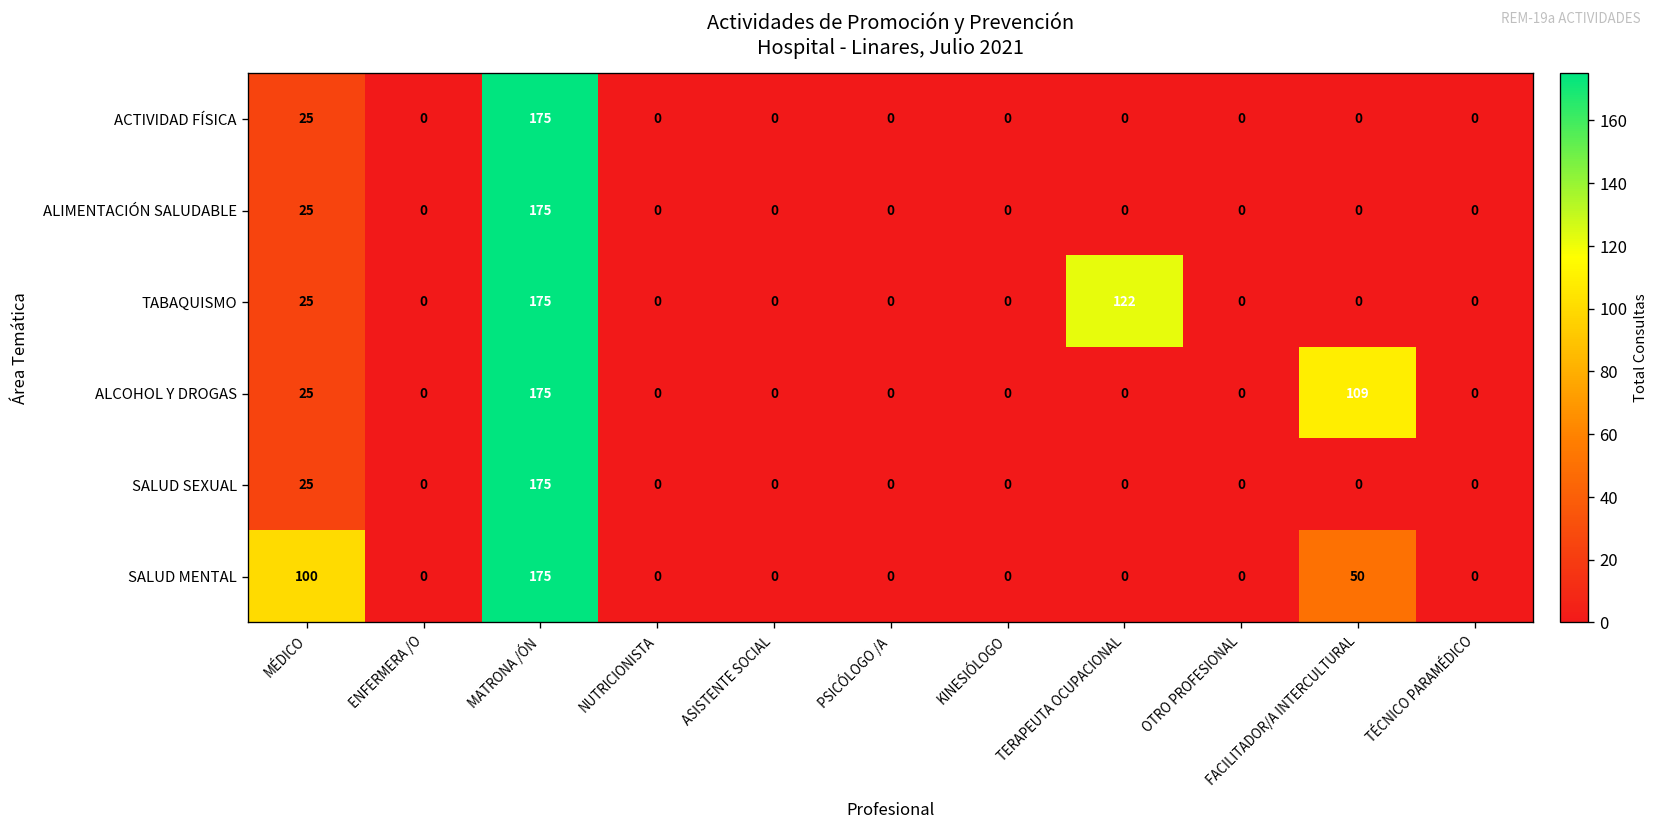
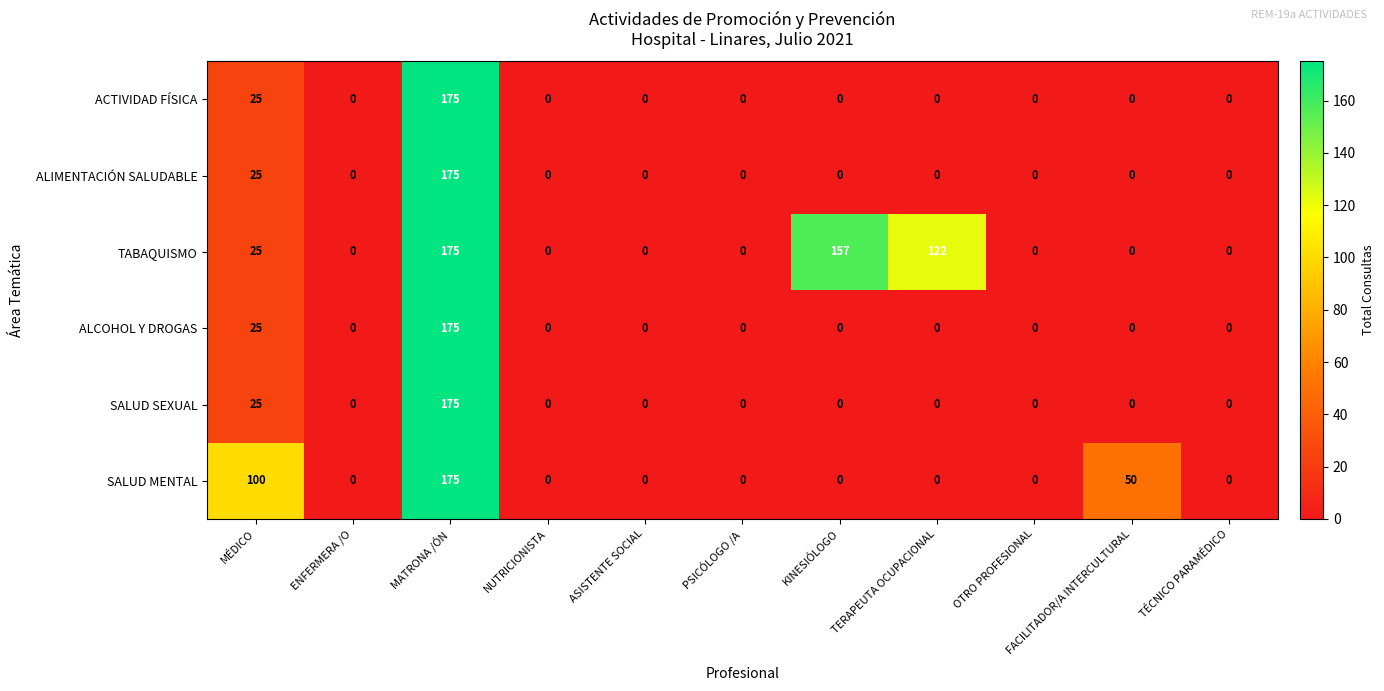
TABAQUISMO, KINESIÓLOGO: 0 -> 157
ALCOHOL Y DROGAS, FACILITADOR/A INTERCULTURAL: 109 -> 0
